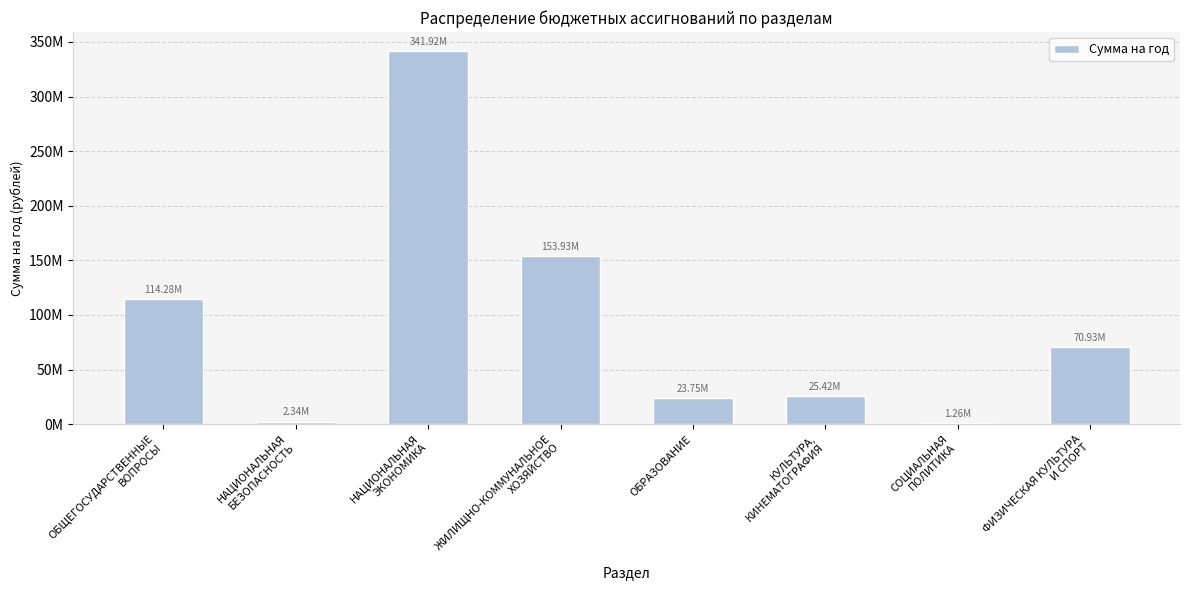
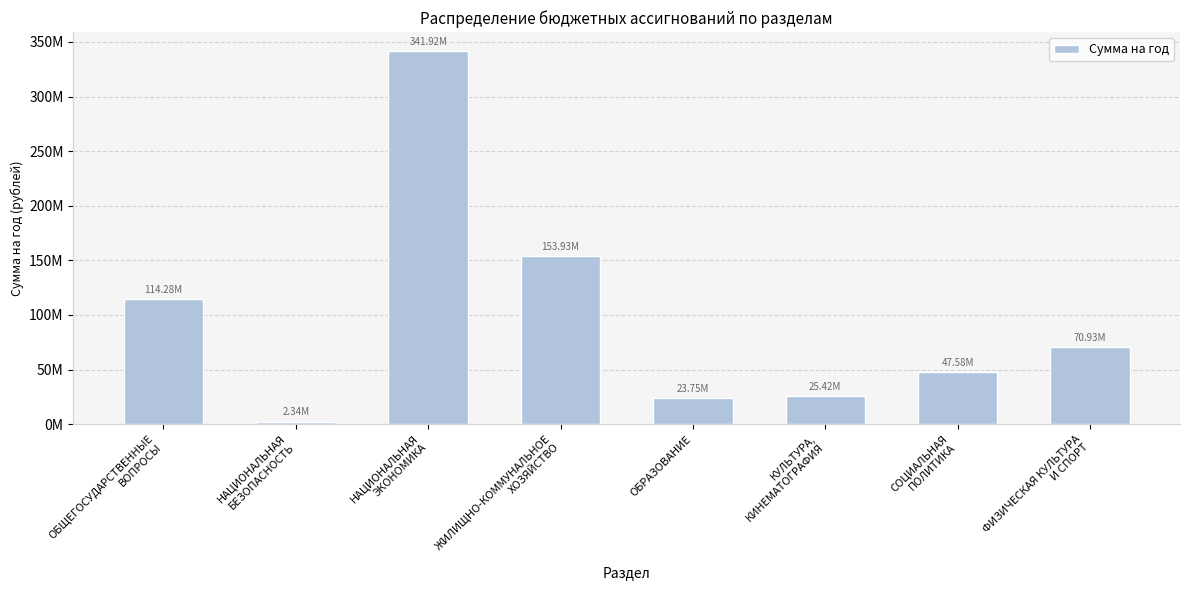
СОЦИАЛЬНАЯ ПОЛИТИКА: 1.26M -> 47.58M
